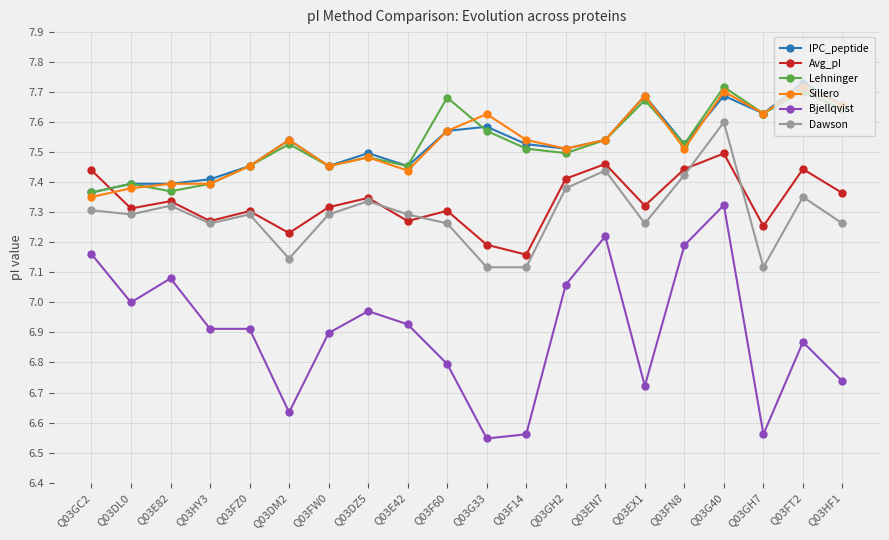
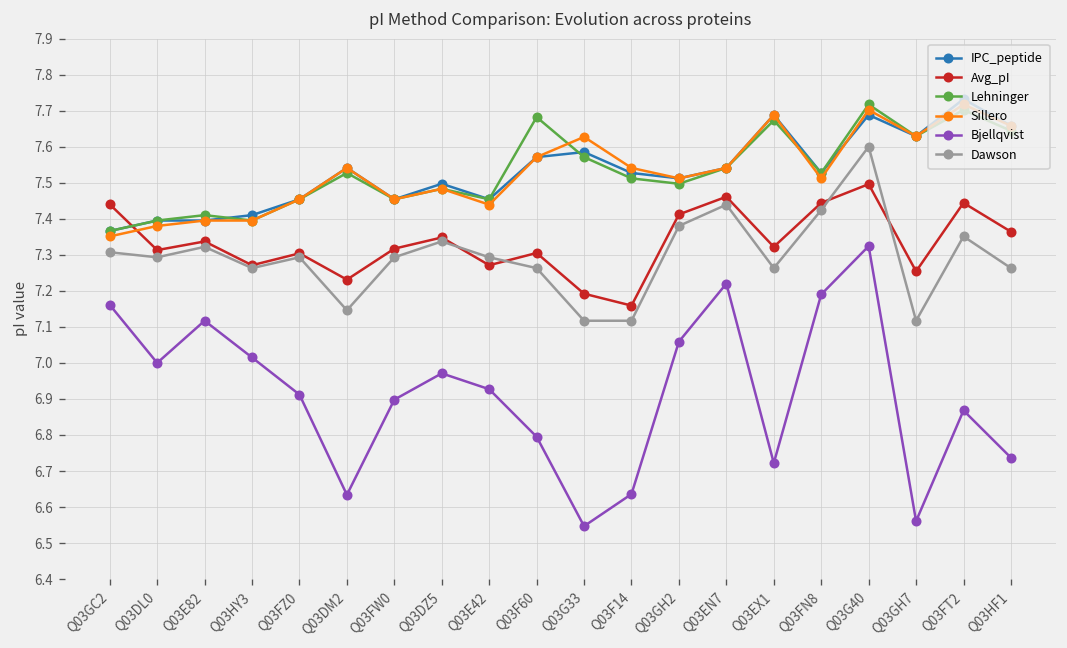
Lehninger, Q03E82: 7.37 -> 7.41
Bjellqvist, Q03E82: 7.08 -> 7.12
Bjellqvist, Q03HY3: 6.91 -> 7.02
Bjellqvist, Q03F14: 6.56 -> 6.64
